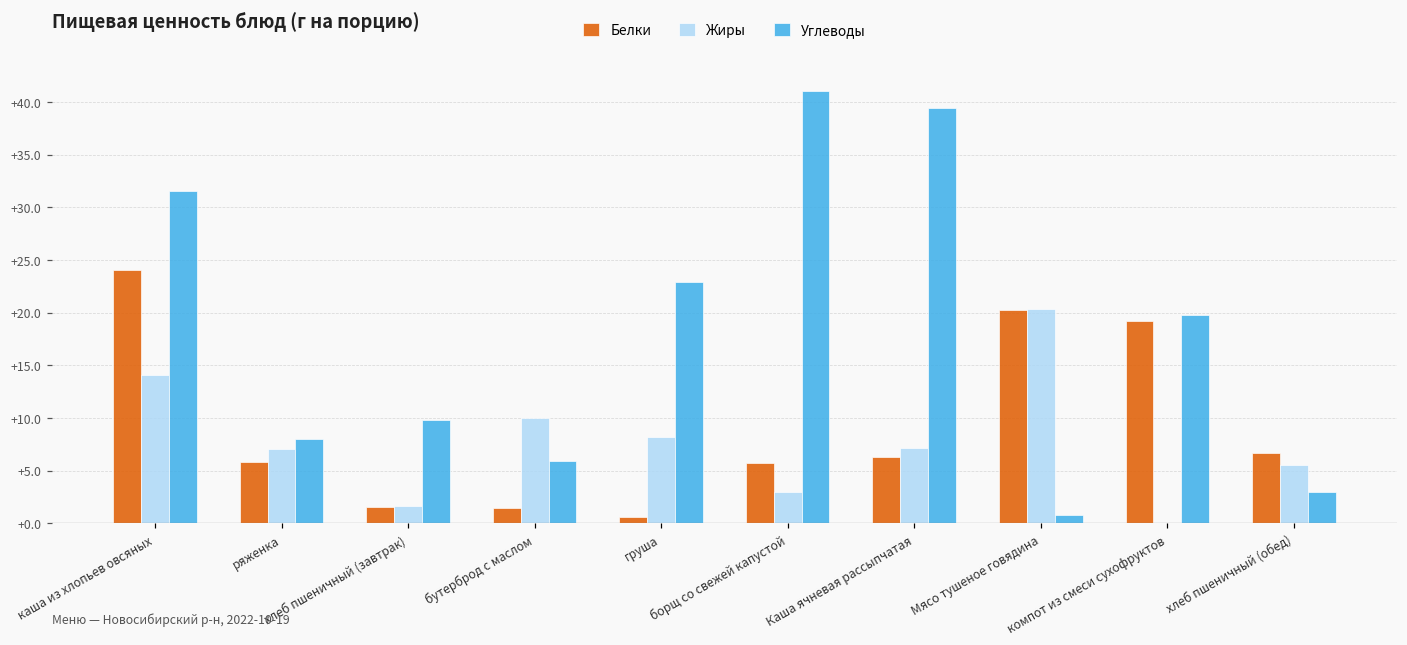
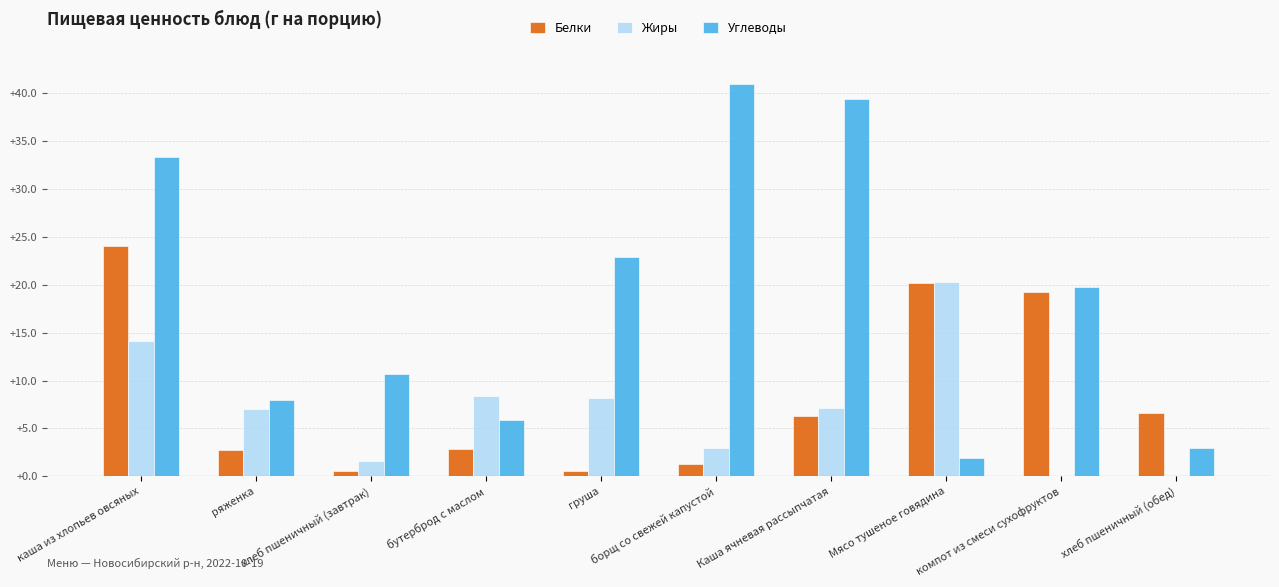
Углеводы, каша из хлопьев овсяных: +32 -> +33
Белки, ряженка: +6 -> +3
Белки, хлеб пшеничный (завтрак): +2 -> +1
Углеводы, хлеб пшеничный (завтрак): +10 -> +11
Белки, бутерброд с маслом: +1 -> +3
Жиры, бутерброд с маслом: +10 -> +8
Белки, борщ со свежей капустой: +6 -> +1
Углеводы, Мясо тушеное говядина: +1 -> +2
Жиры, хлеб пшеничный (обед): +6 -> +0
